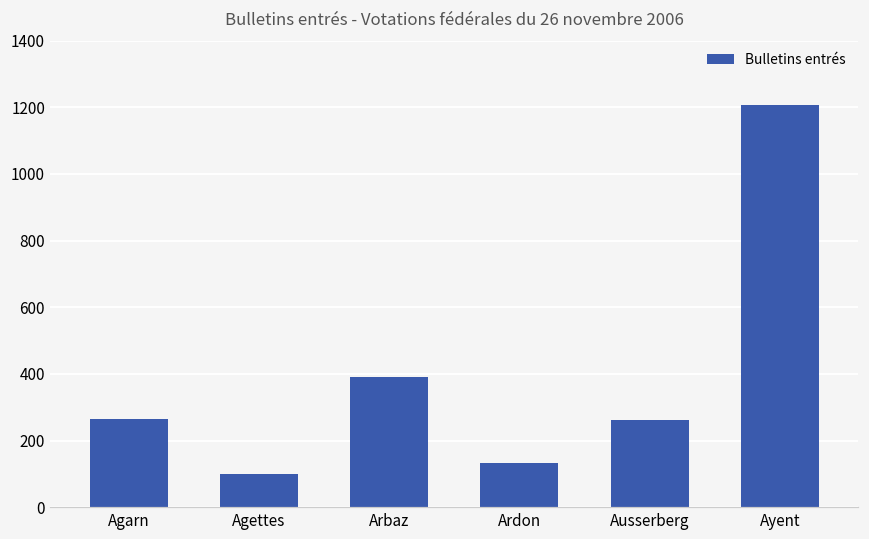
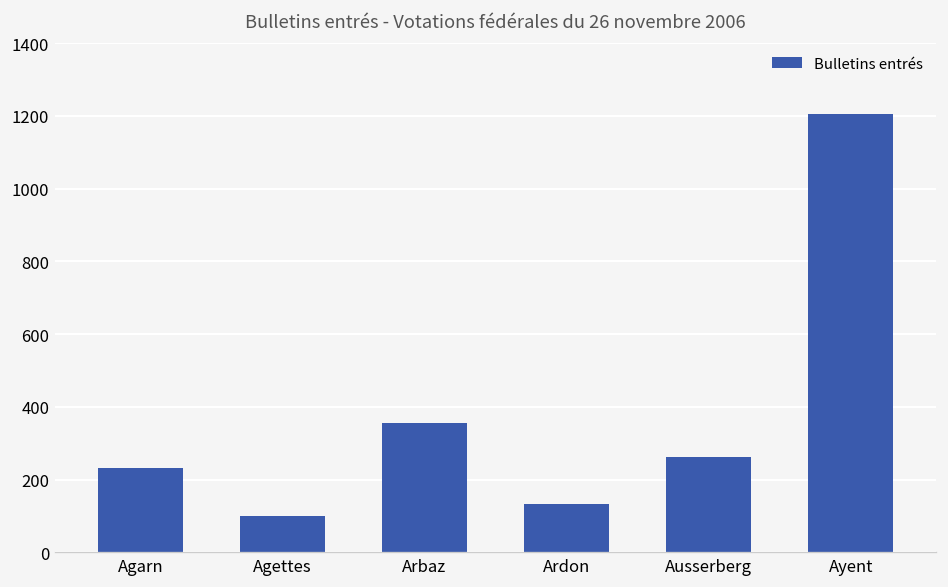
Agarn: 260 -> 230
Arbaz: 390 -> 360
